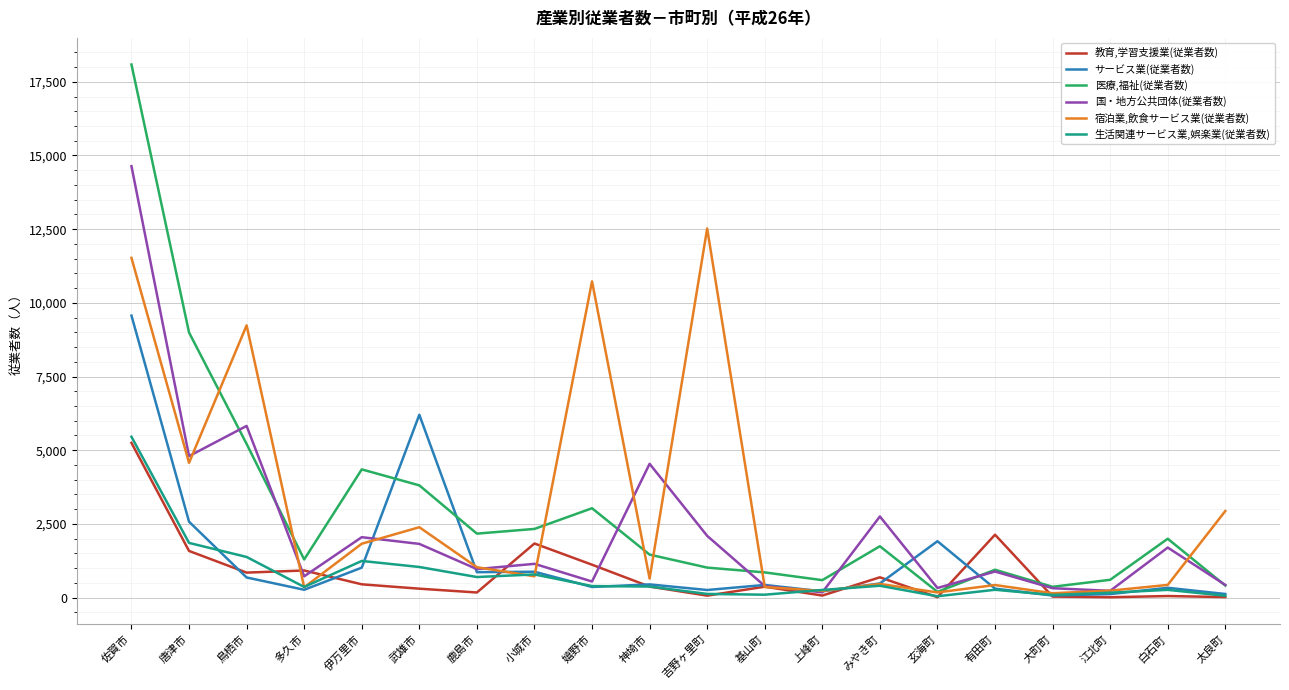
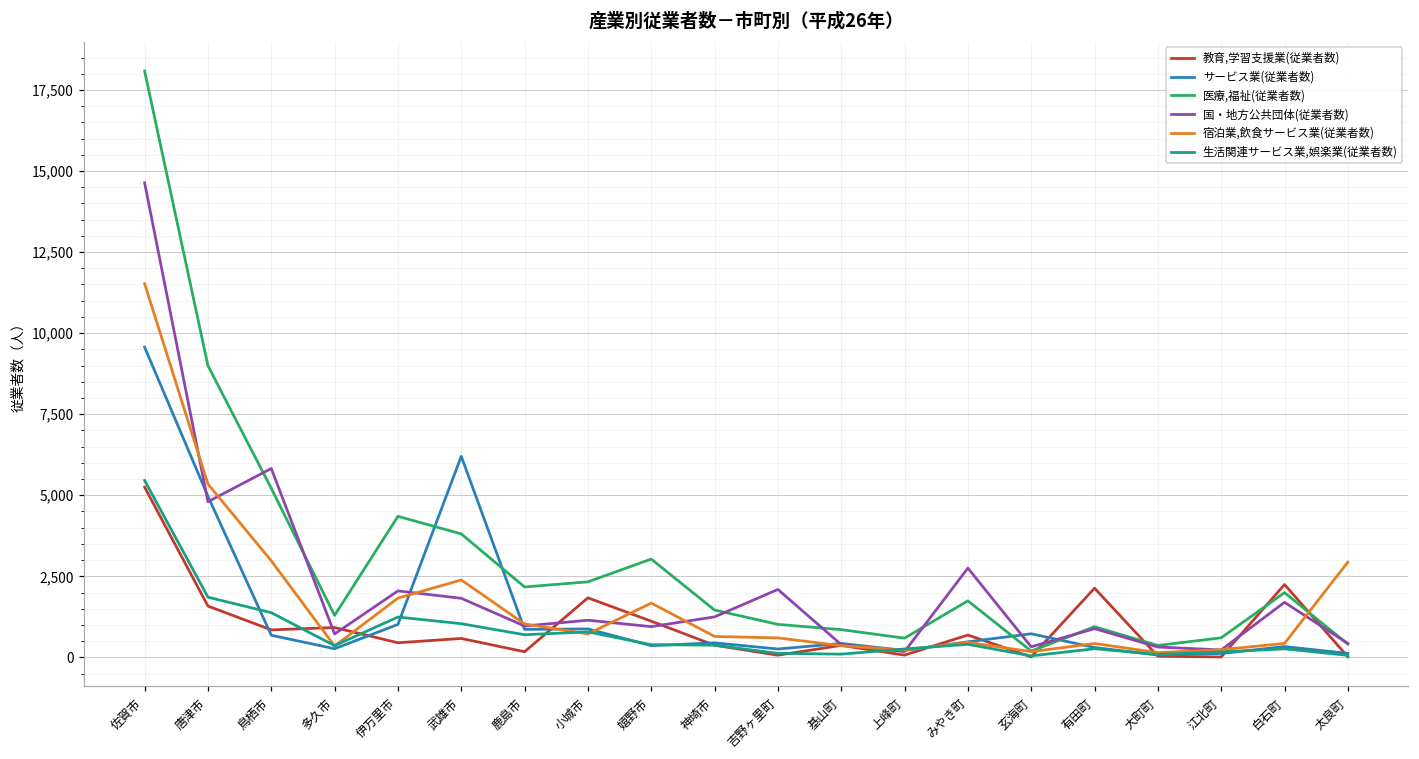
サービス業(従業者数), 唐津市: 2,600 -> 5,000
宿泊業,飲食サービス業(従業者数), 唐津市: 4,600 -> 5,300
宿泊業,飲食サービス業(従業者数), 鳥栖市: 9,200 -> 3,000
教育,学習支援業(従業者数), 武雄市: 300 -> 600
国・地方公共団体(従業者数), 嬉野市: 500 -> 900
宿泊業,飲食サービス業(従業者数), 嬉野市: 10,700 -> 1,700
国・地方公共団体(従業者数), 神埼市: 4,500 -> 1,200
宿泊業,飲食サービス業(従業者数), 吉野ヶ里町: 12,500 -> 600
サービス業(従業者数), 玄海町: 1,900 -> 700
教育,学習支援業(従業者数), 白石町: 100 -> 2,200
